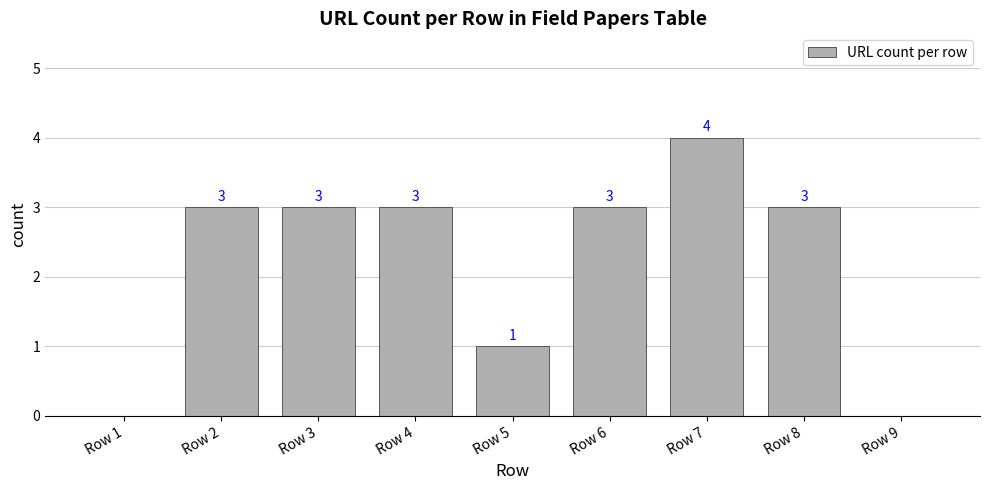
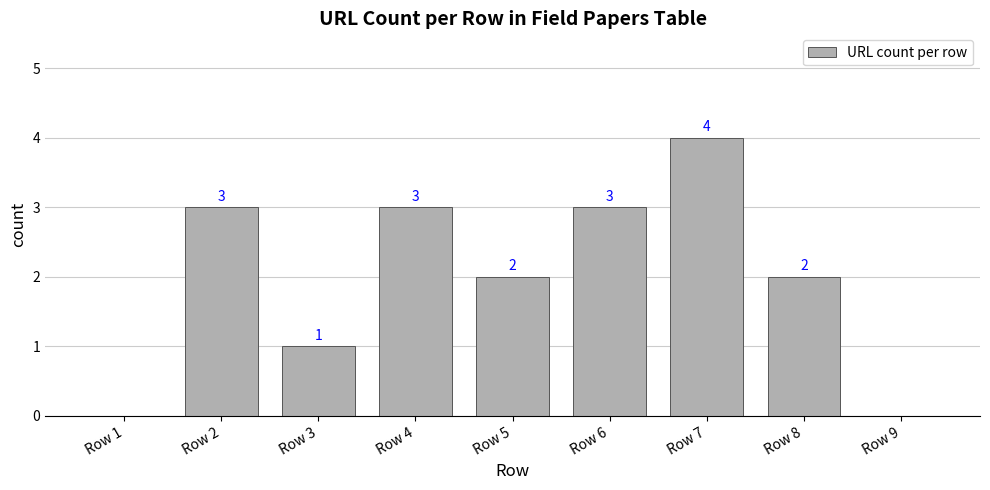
Row 3: 3 -> 1
Row 5: 1 -> 2
Row 8: 3 -> 2
